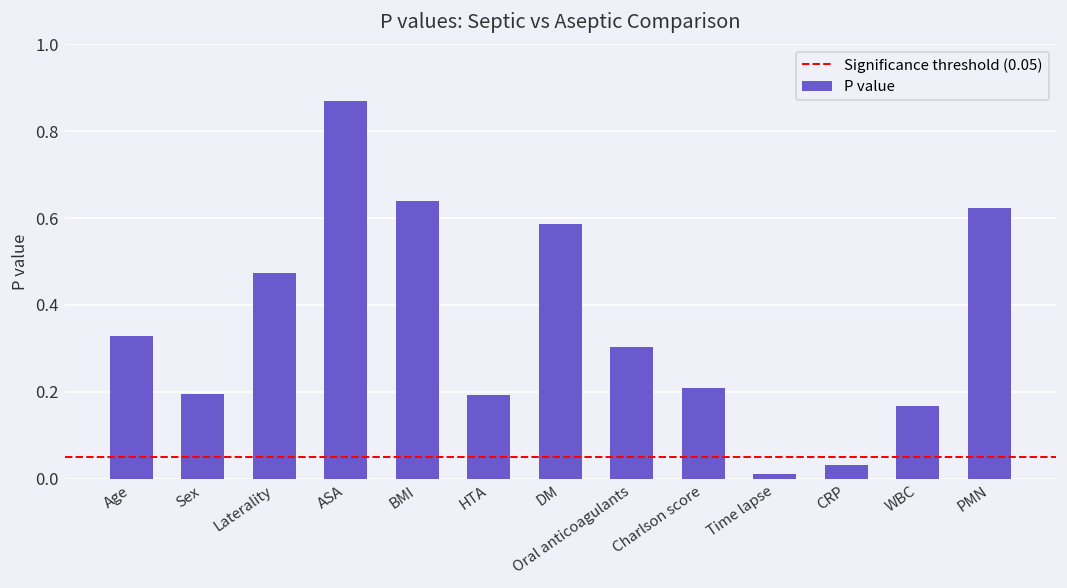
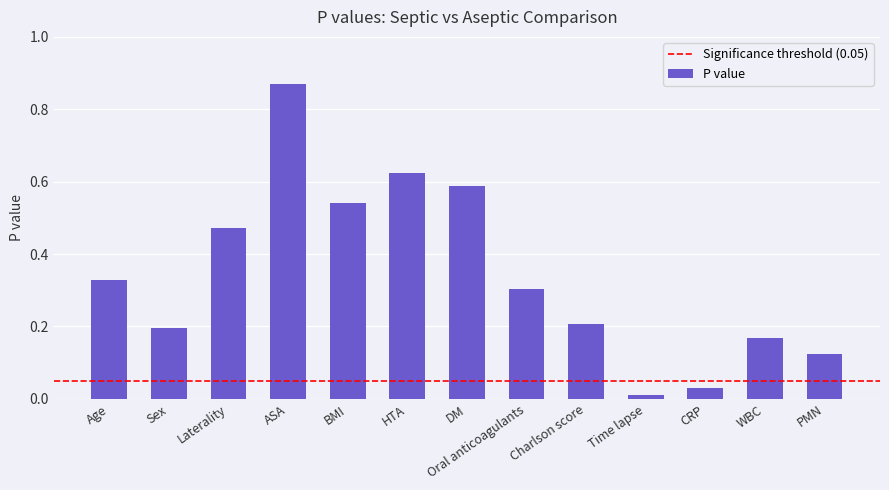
BMI: 0.64 -> 0.54
HTA: 0.19 -> 0.63
PMN: 0.62 -> 0.12
